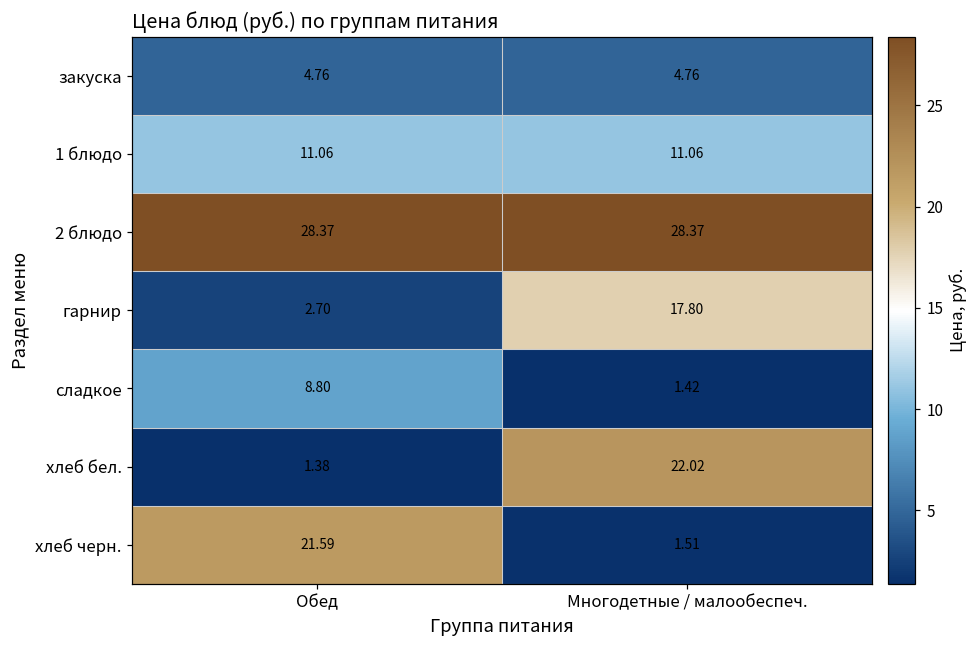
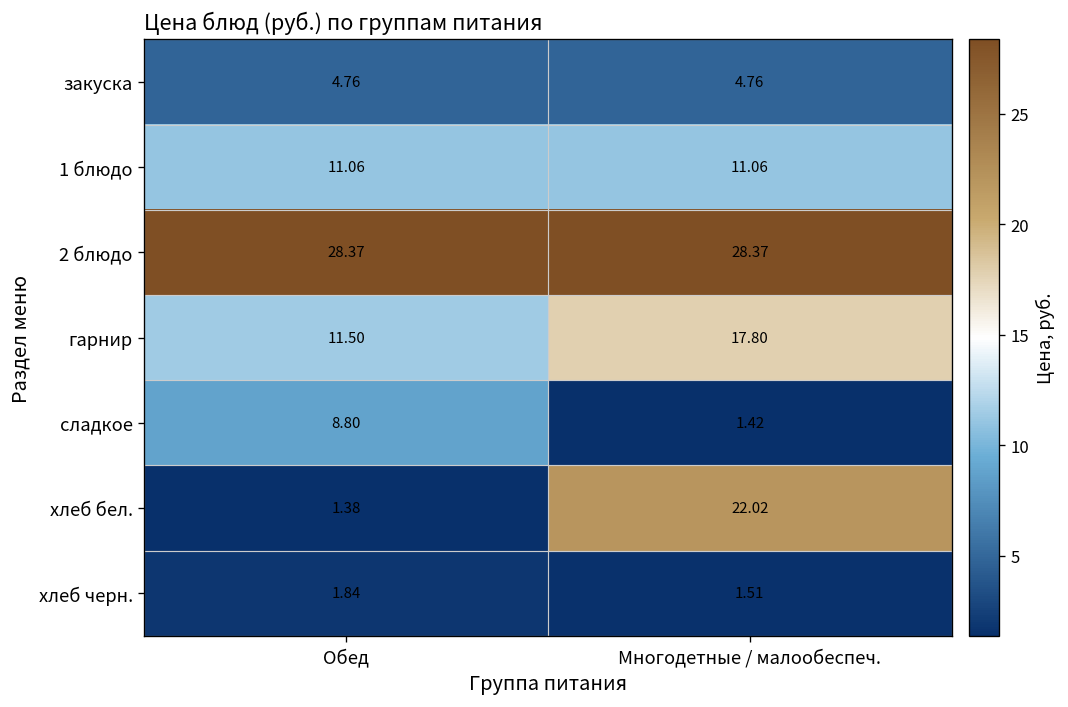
гарнир, Обед: 2.70 -> 11.50
хлеб черн., Обед: 21.59 -> 1.84
